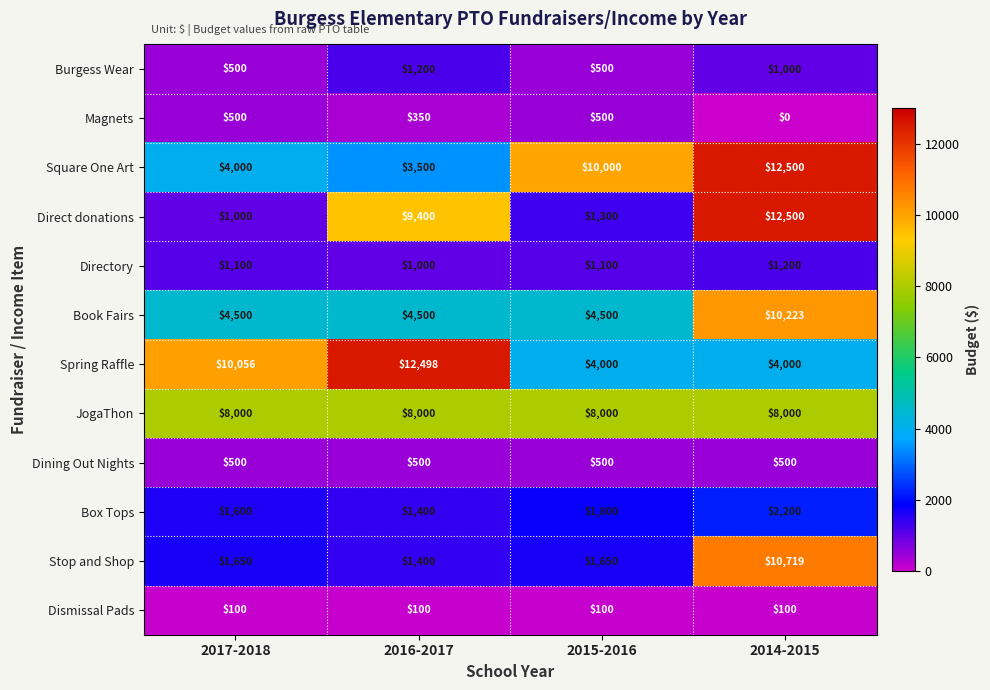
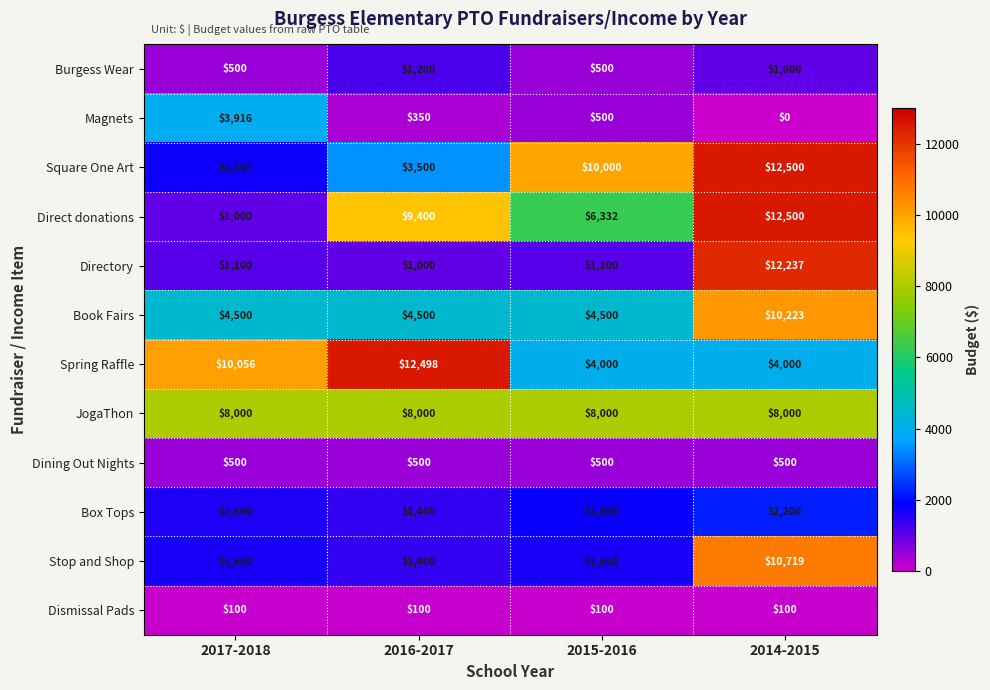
Magnets, 2017-2018: $500 -> $3,916
Square One Art, 2017-2018: $4,000 -> $1,767
Direct donations, 2015-2016: $1,300 -> $6,332
Directory, 2014-2015: $1,200 -> $12,237
